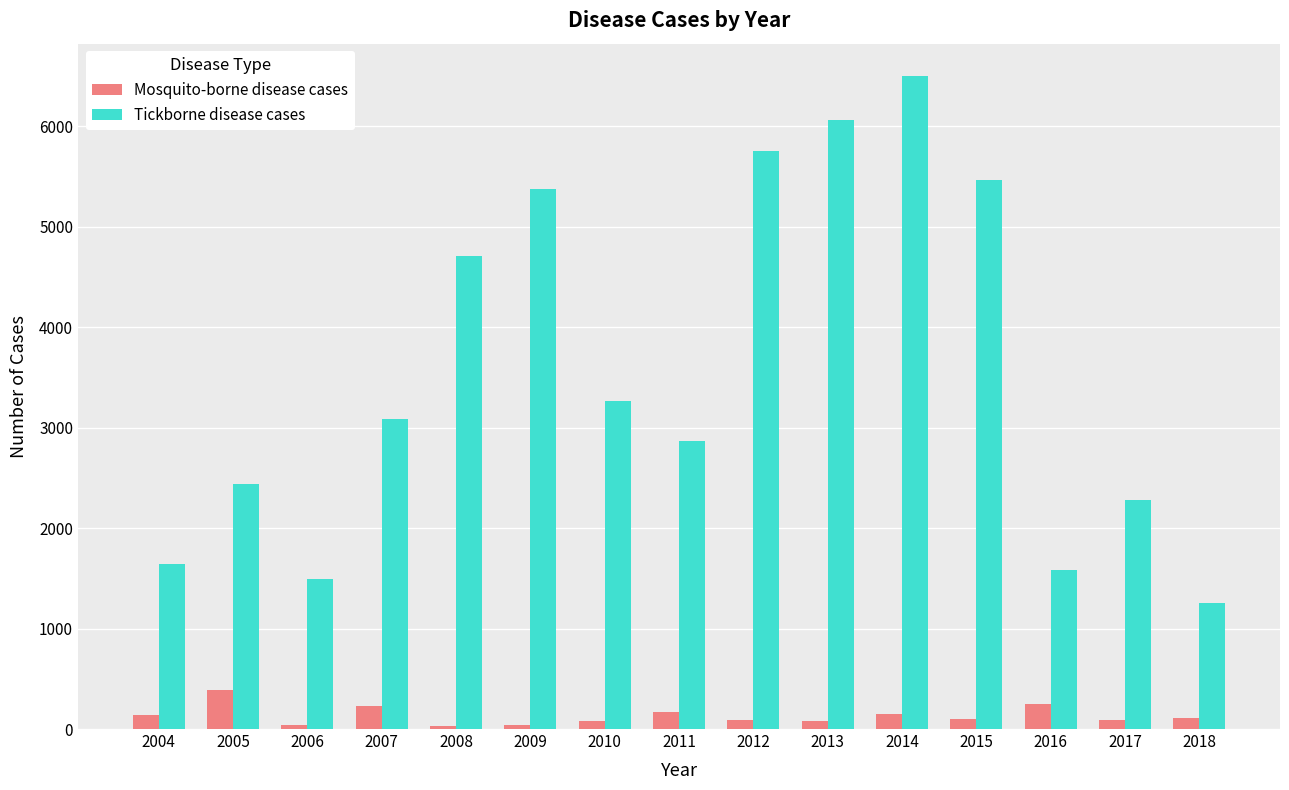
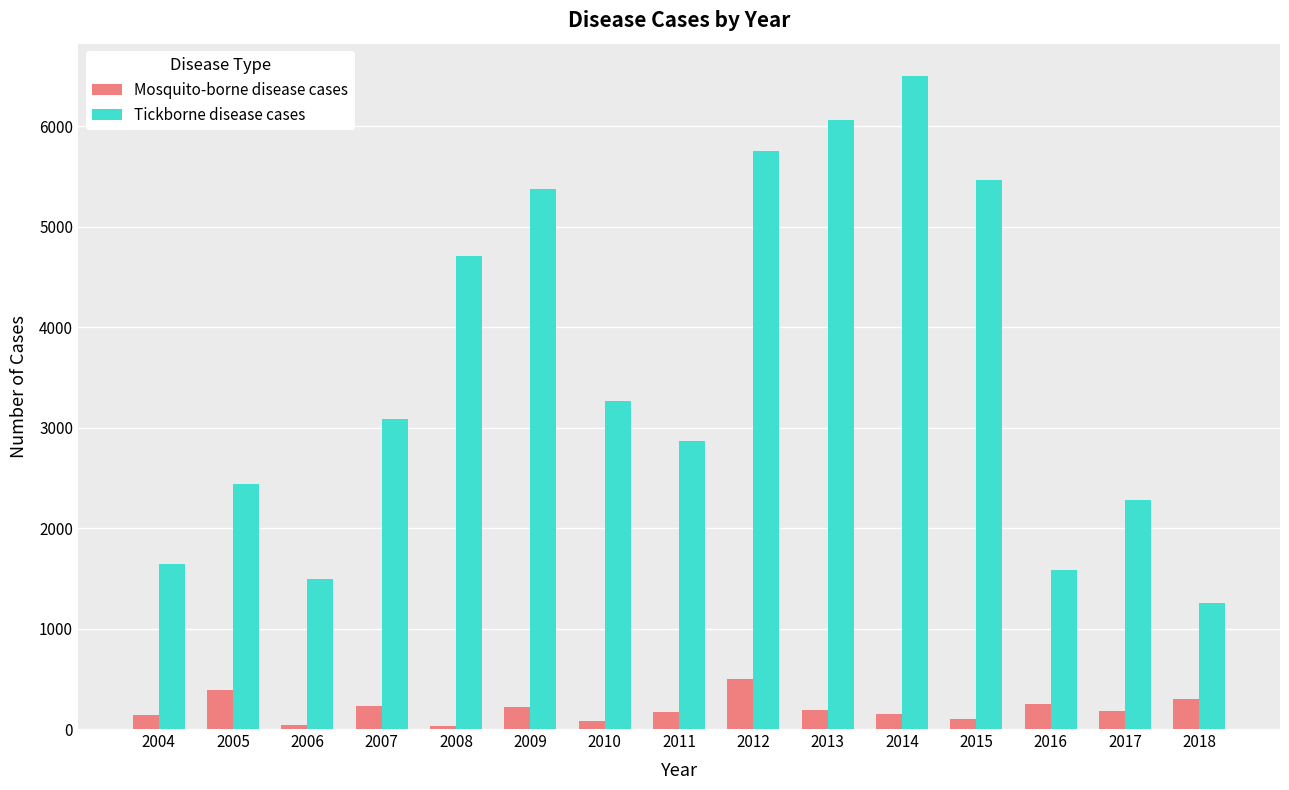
Mosquito-borne disease cases, 2009: 40 -> 220
Mosquito-borne disease cases, 2012: 90 -> 500
Mosquito-borne disease cases, 2013: 80 -> 190
Mosquito-borne disease cases, 2017: 90 -> 180
Mosquito-borne disease cases, 2018: 110 -> 300
